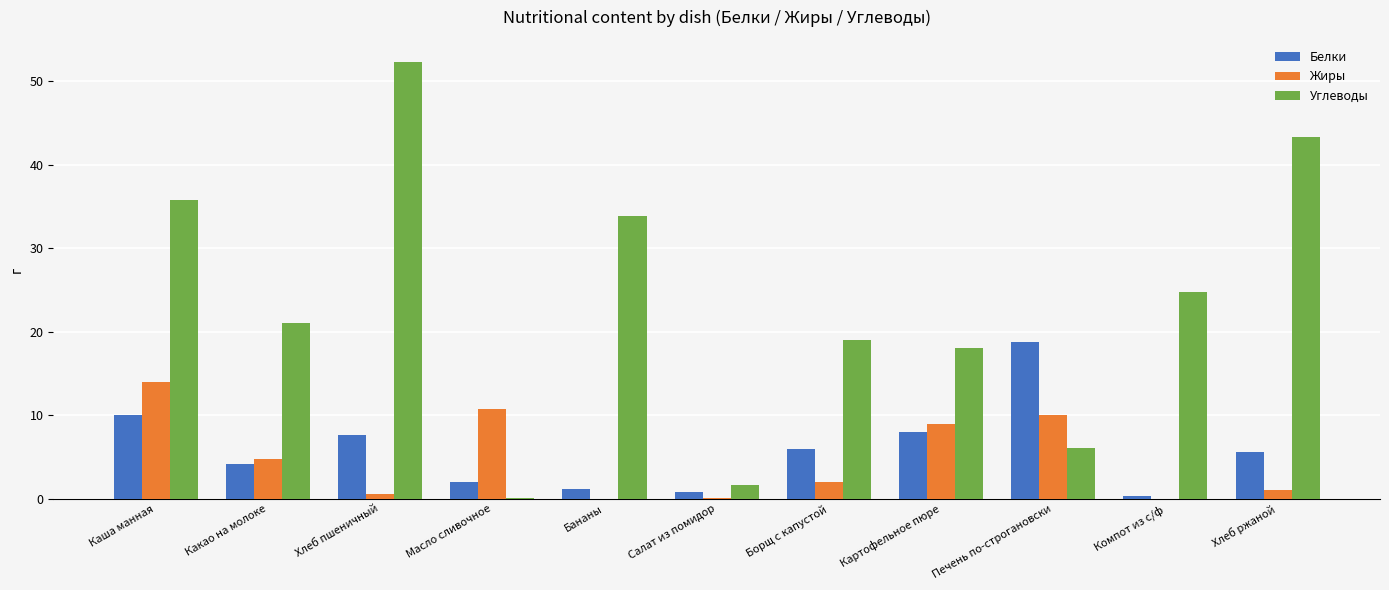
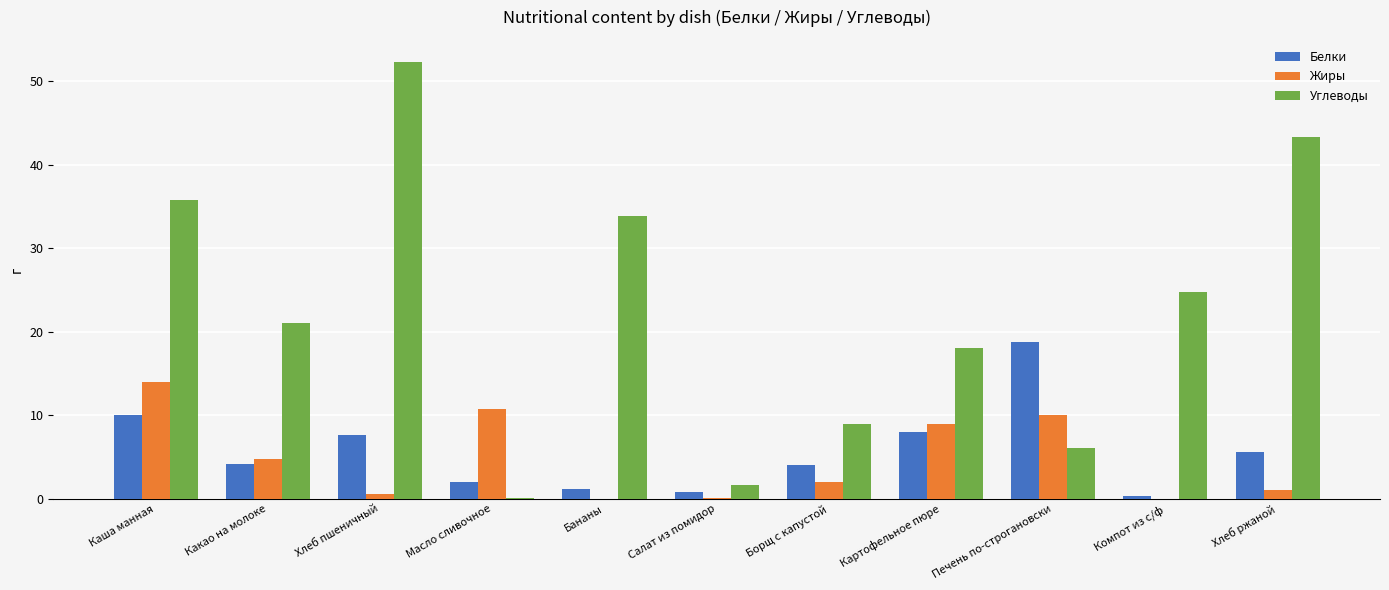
Белки, Борщ с капустой: 6 -> 4
Углеводы, Борщ с капустой: 19 -> 9
